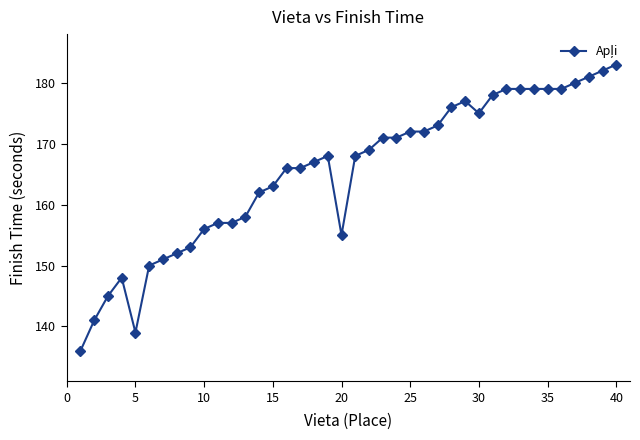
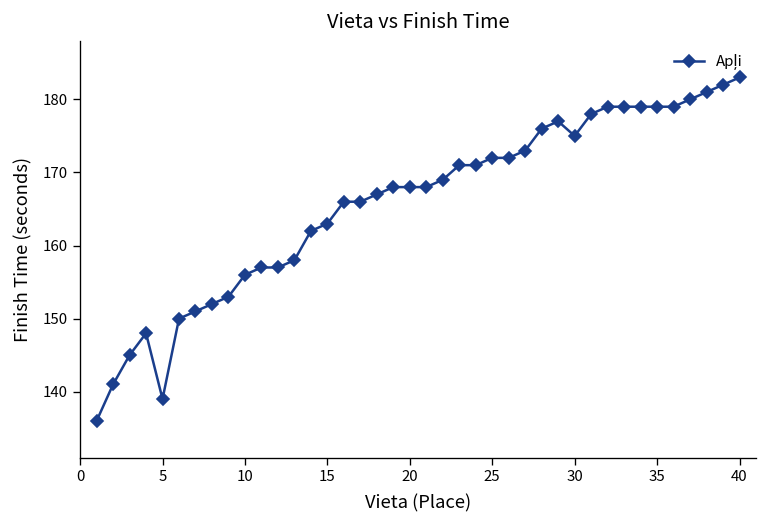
20: 155 -> 168
